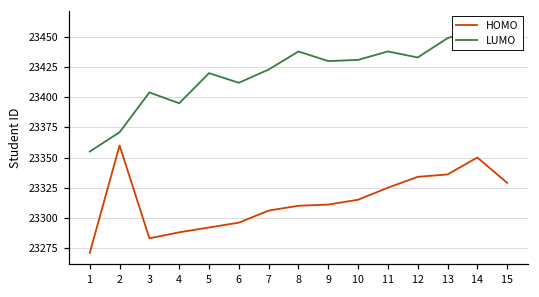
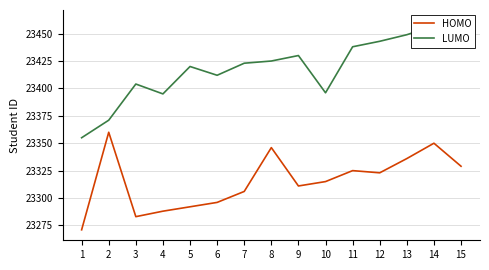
HOMO, 8: 23310 -> 23346
LUMO, 8: 23438 -> 23425
LUMO, 10: 23431 -> 23396
HOMO, 12: 23334 -> 23323
LUMO, 12: 23433 -> 23443
